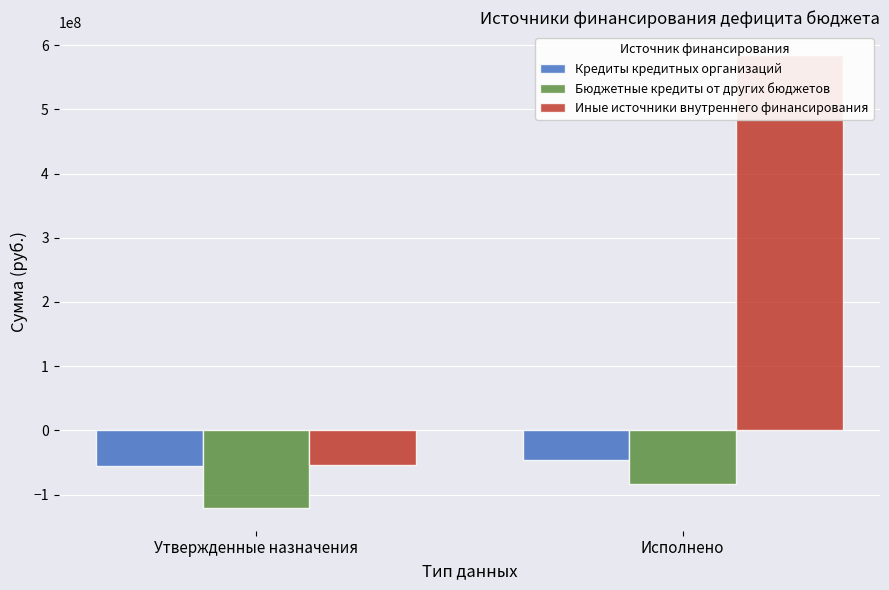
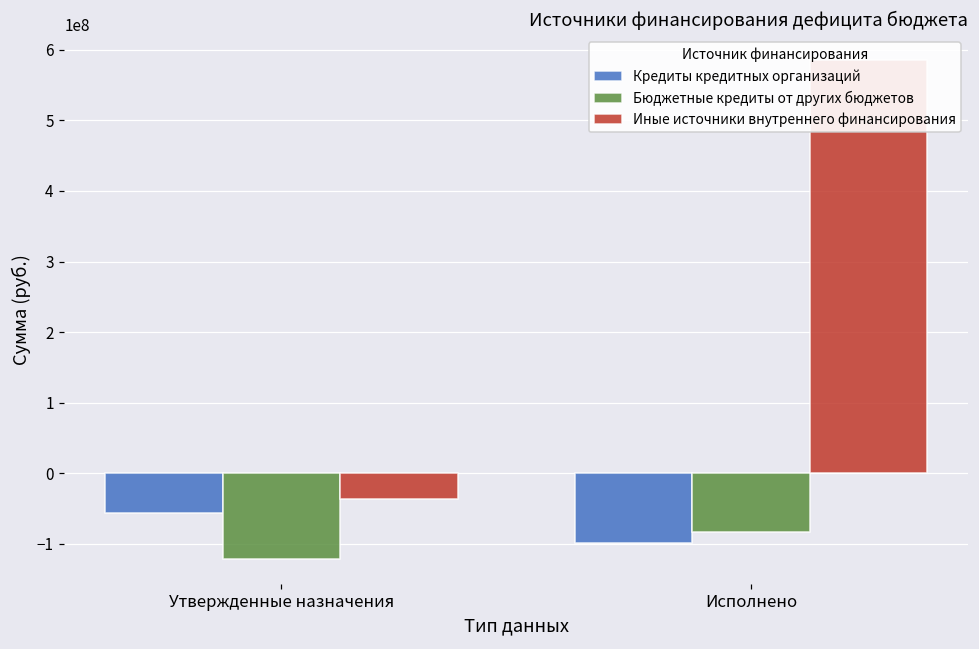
Иные источники внутреннего финансирования, Утвержденные назначения: -50000000 -> -40000000
Кредиты кредитных организаций, Исполнено: -50000000 -> -100000000
